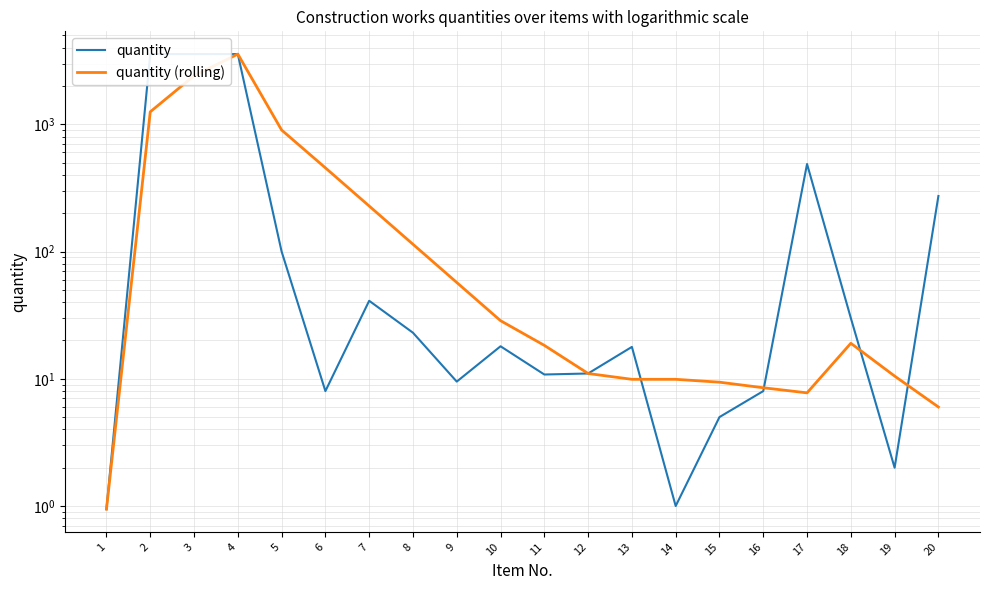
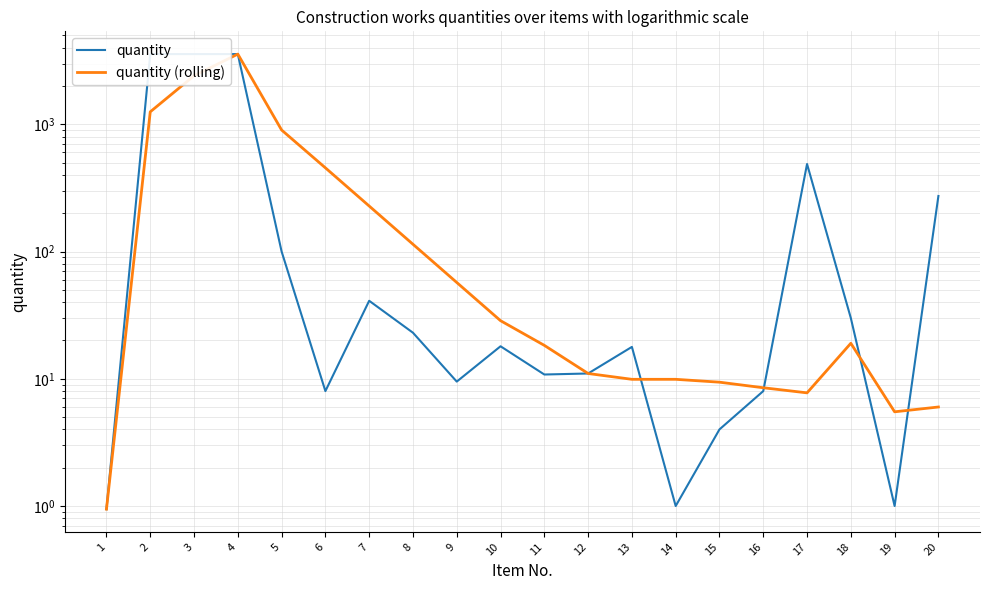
quantity, 15: 5 -> 4
quantity, 19: 2 -> 1
quantity (rolling), 19: 11 -> 5.5
